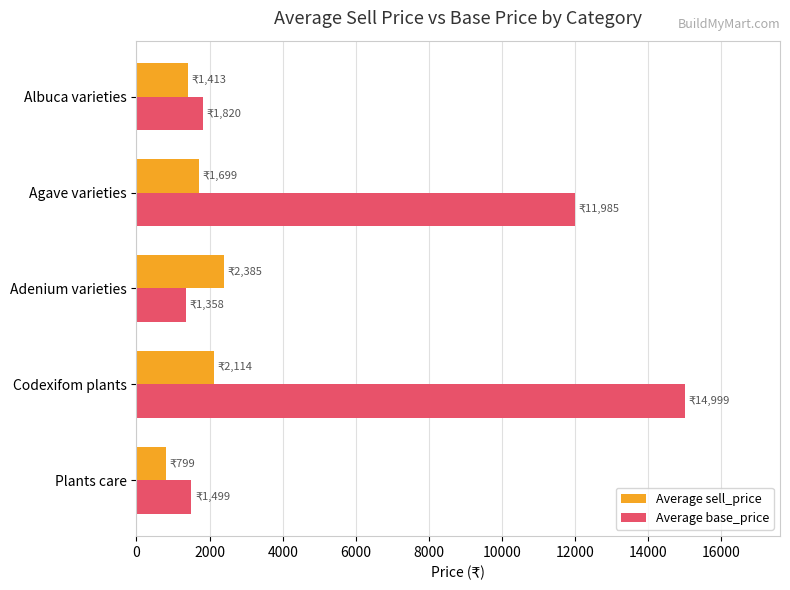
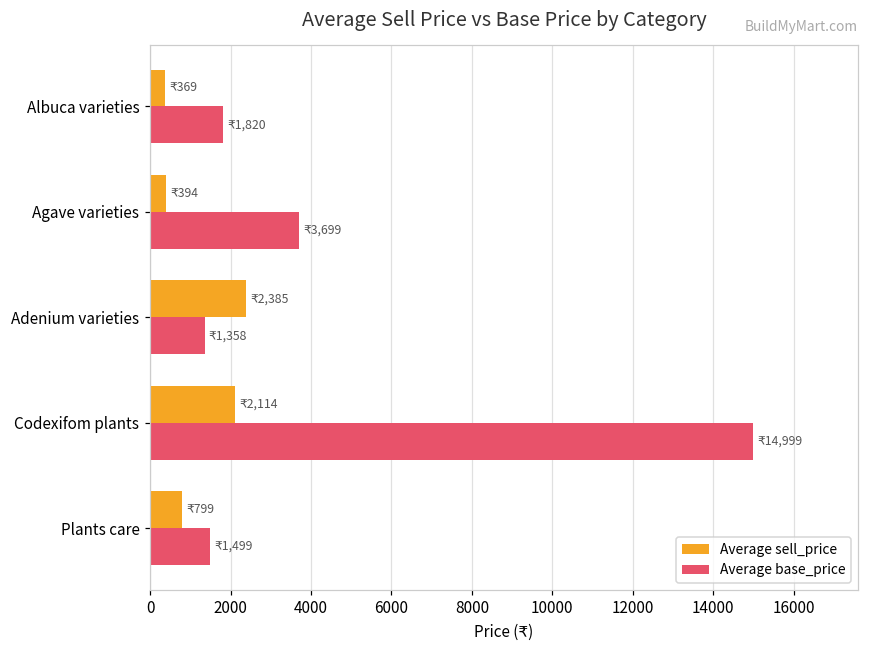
Average sell_price, Albuca varieties: 1,413 -> 369
Average sell_price, Agave varieties: 1,699 -> 394
Average base_price, Agave varieties: 11,985 -> 3,699
